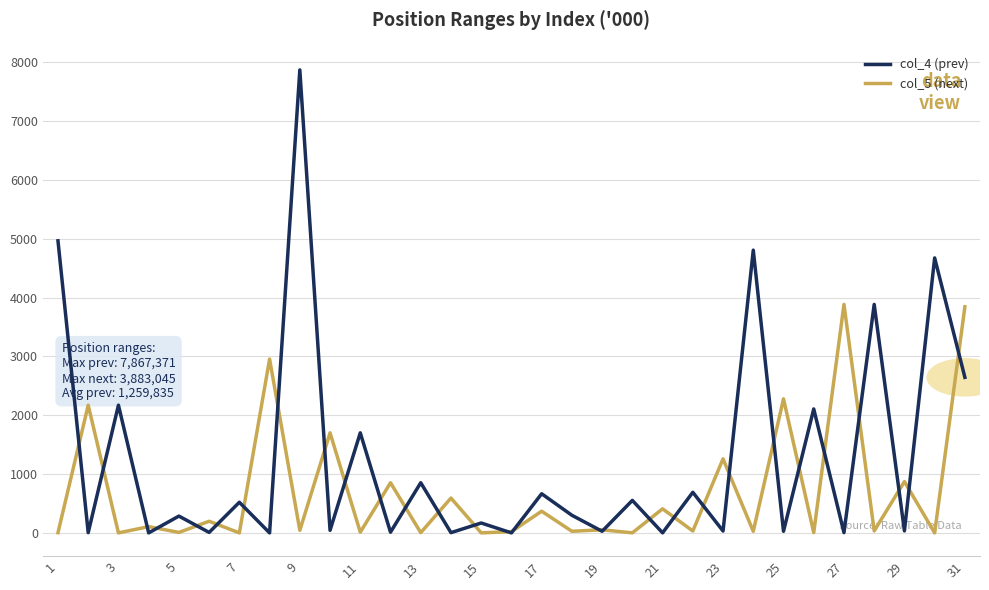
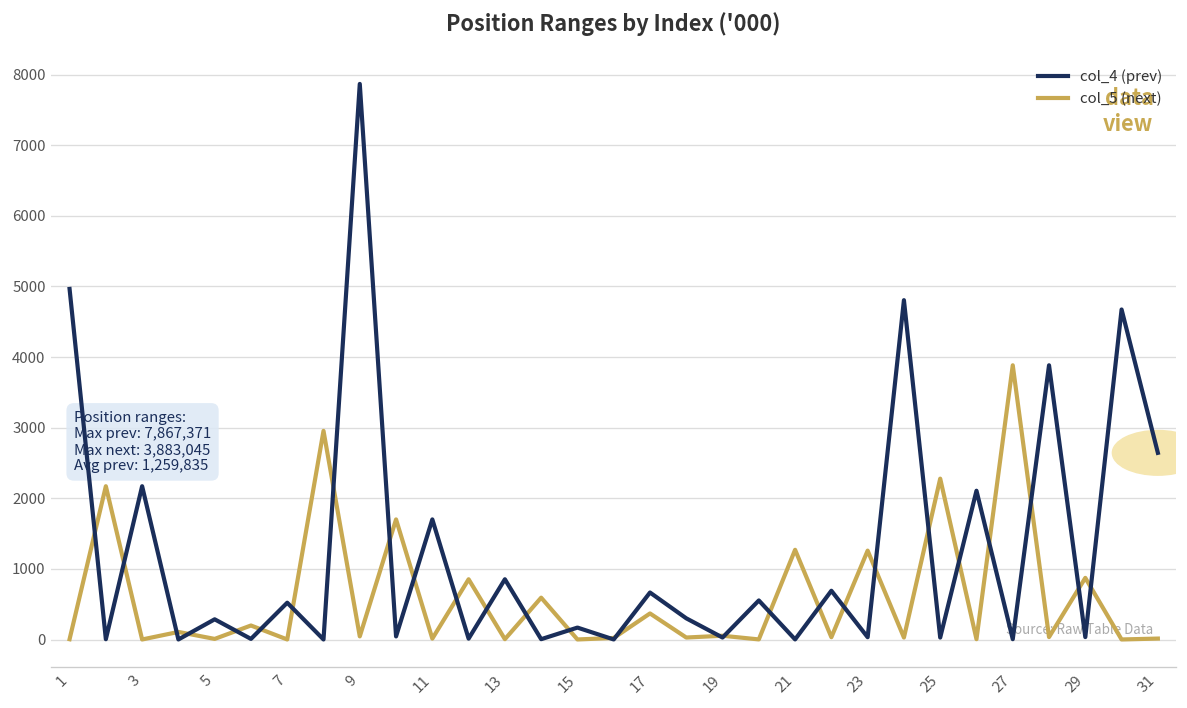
col_5 (next), 21: 400 -> 1300
col_5 (next), 31: 3800 -> 0
